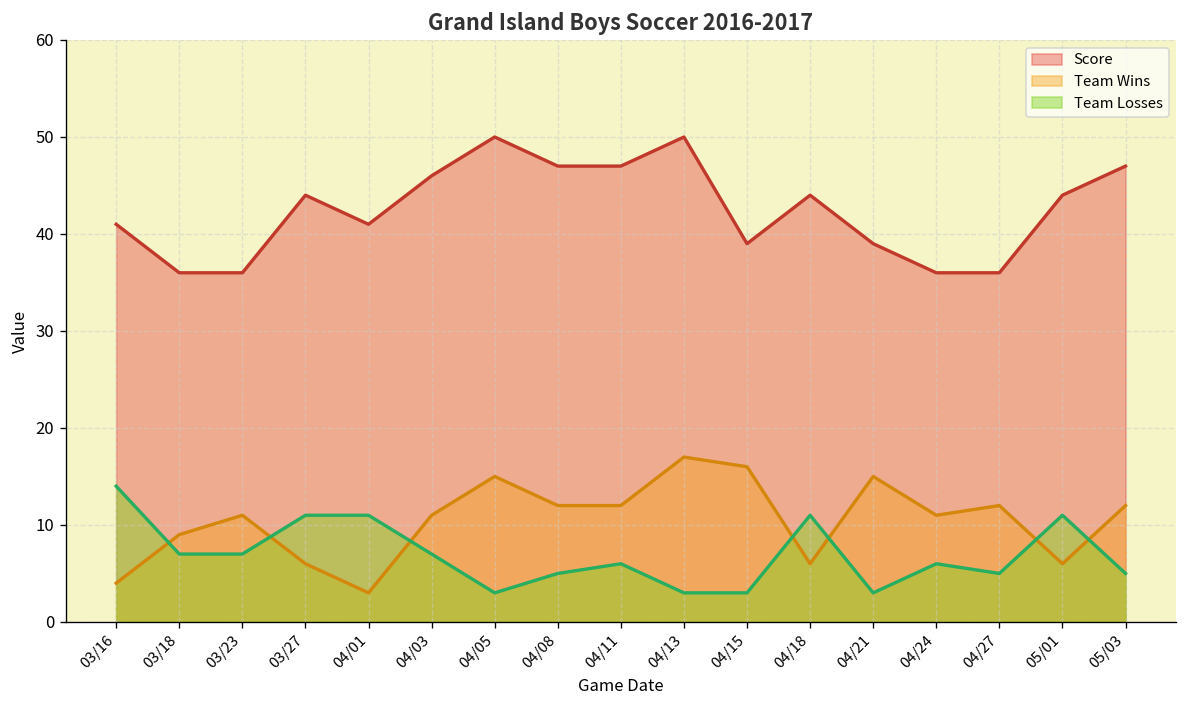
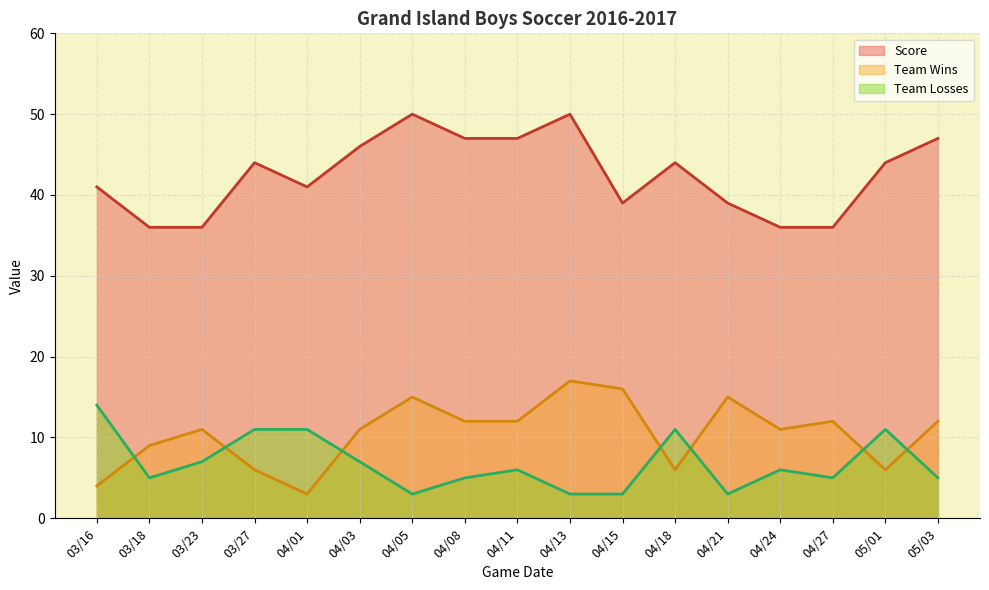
Team Losses, 03/18: 7 -> 5
